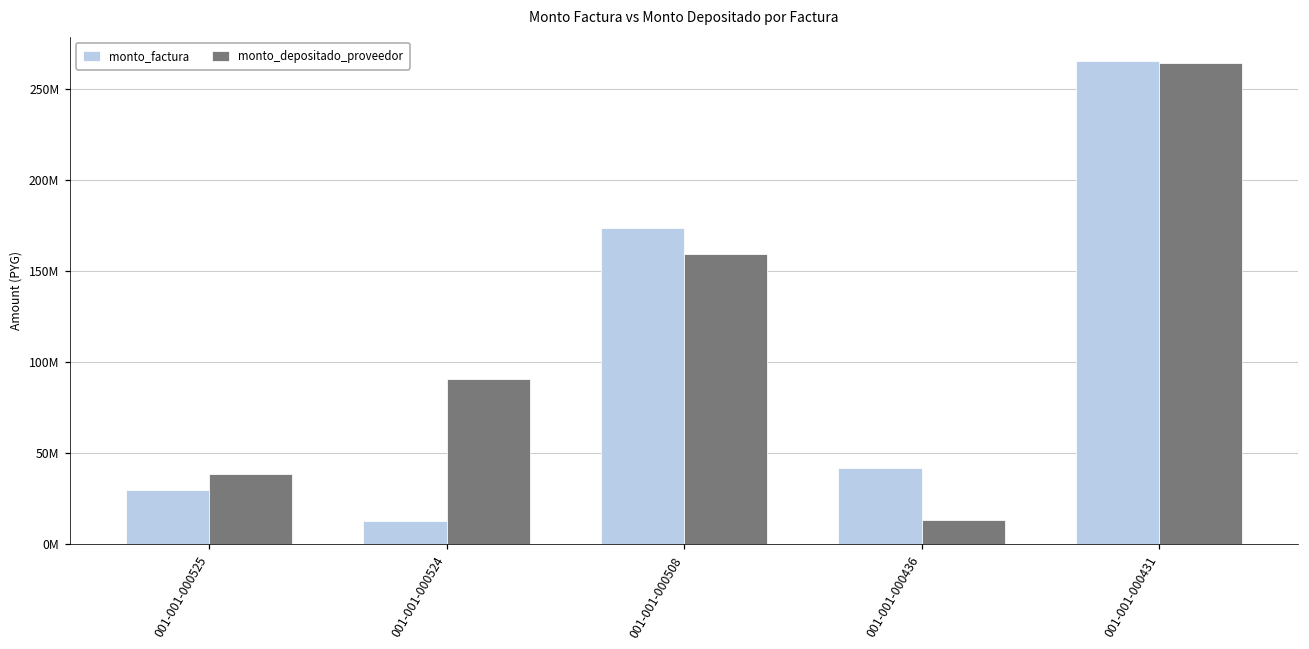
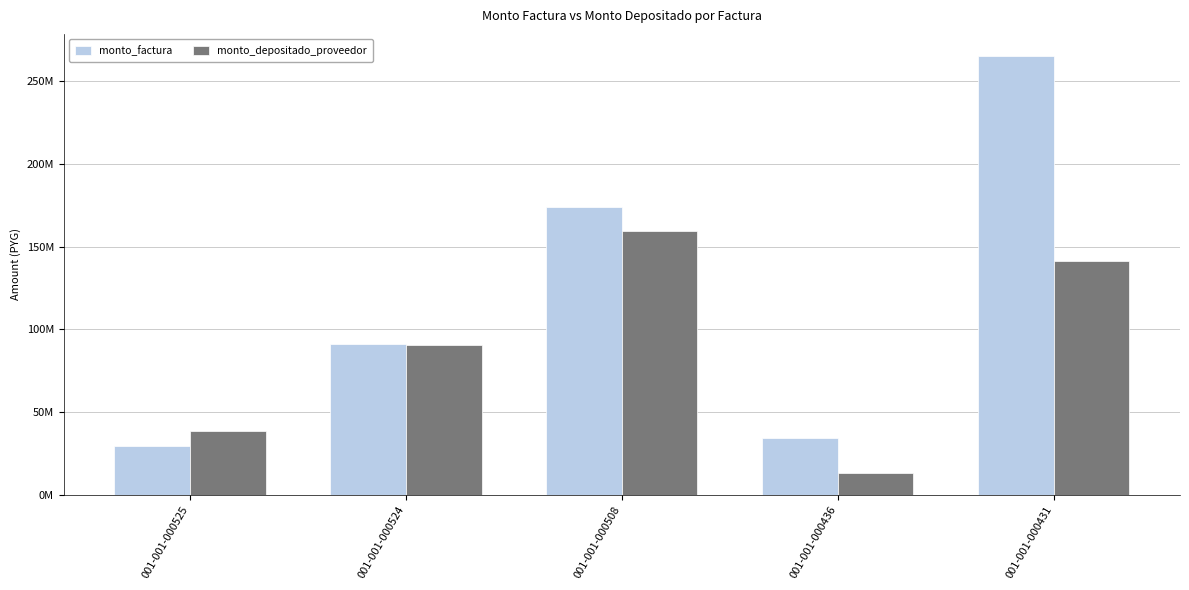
monto_factura, 001-001-000524: 13000000 -> 91000000
monto_factura, 001-001-000436: 42000000 -> 35000000
monto_depositado_proveedor, 001-001-000431: 264000000 -> 142000000
